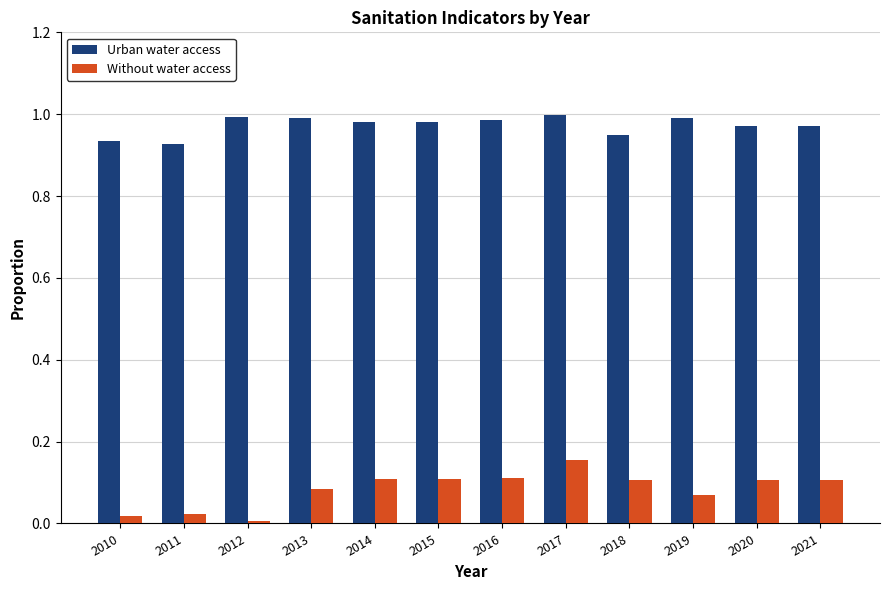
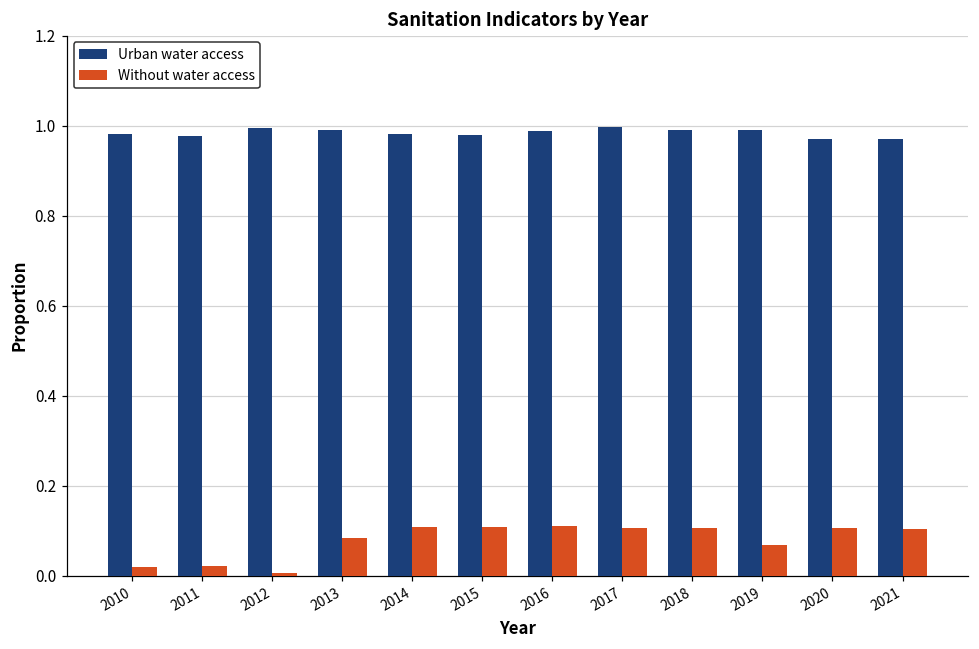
Urban water access, 2010: 0.93 -> 0.98
Urban water access, 2011: 0.93 -> 0.98
Without water access, 2017: 0.16 -> 0.11
Urban water access, 2018: 0.95 -> 0.99
